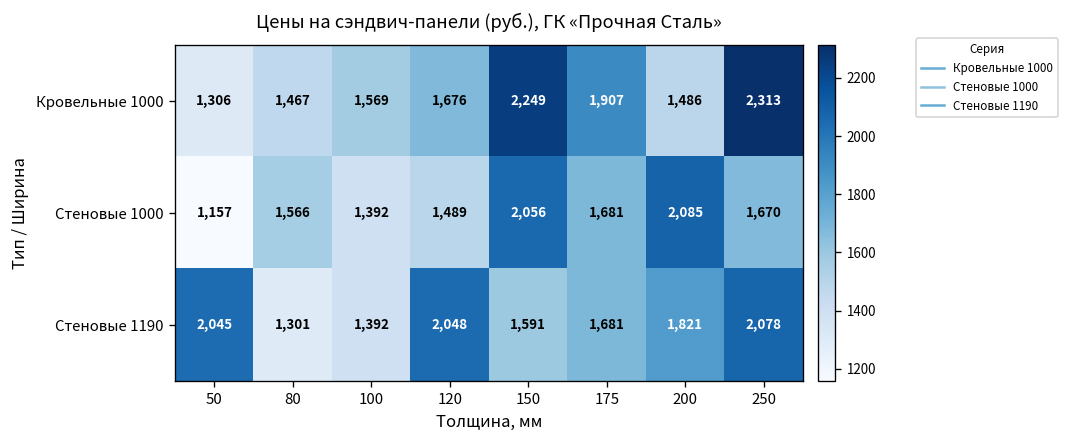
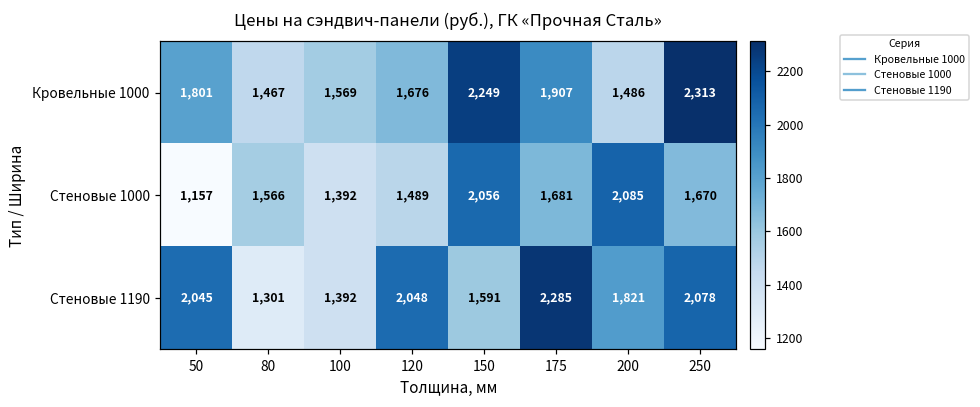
Кровельные 1000, 50: 1,306 -> 1,801
Стеновые 1190, 175: 1,681 -> 2,285
